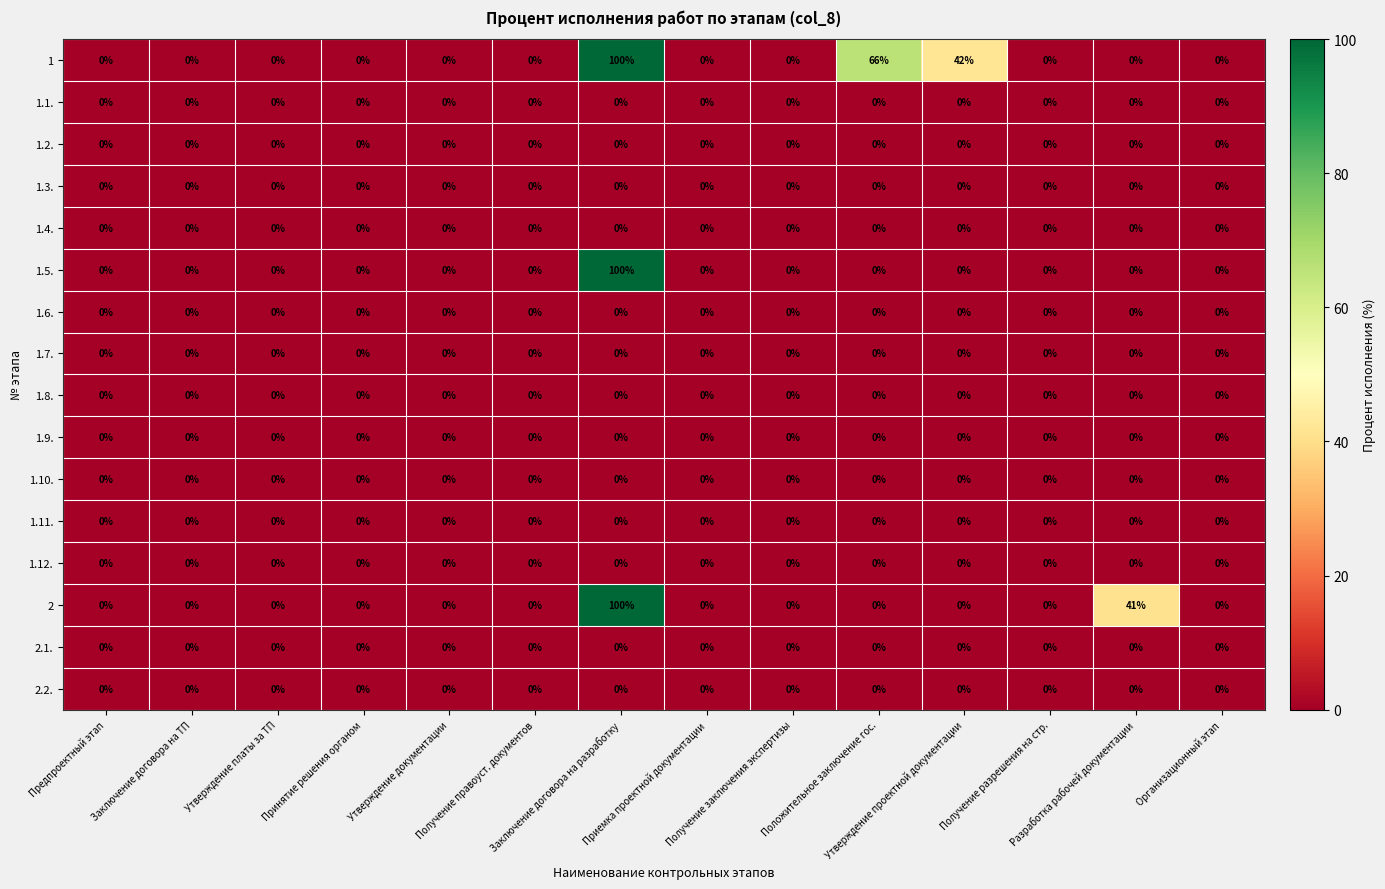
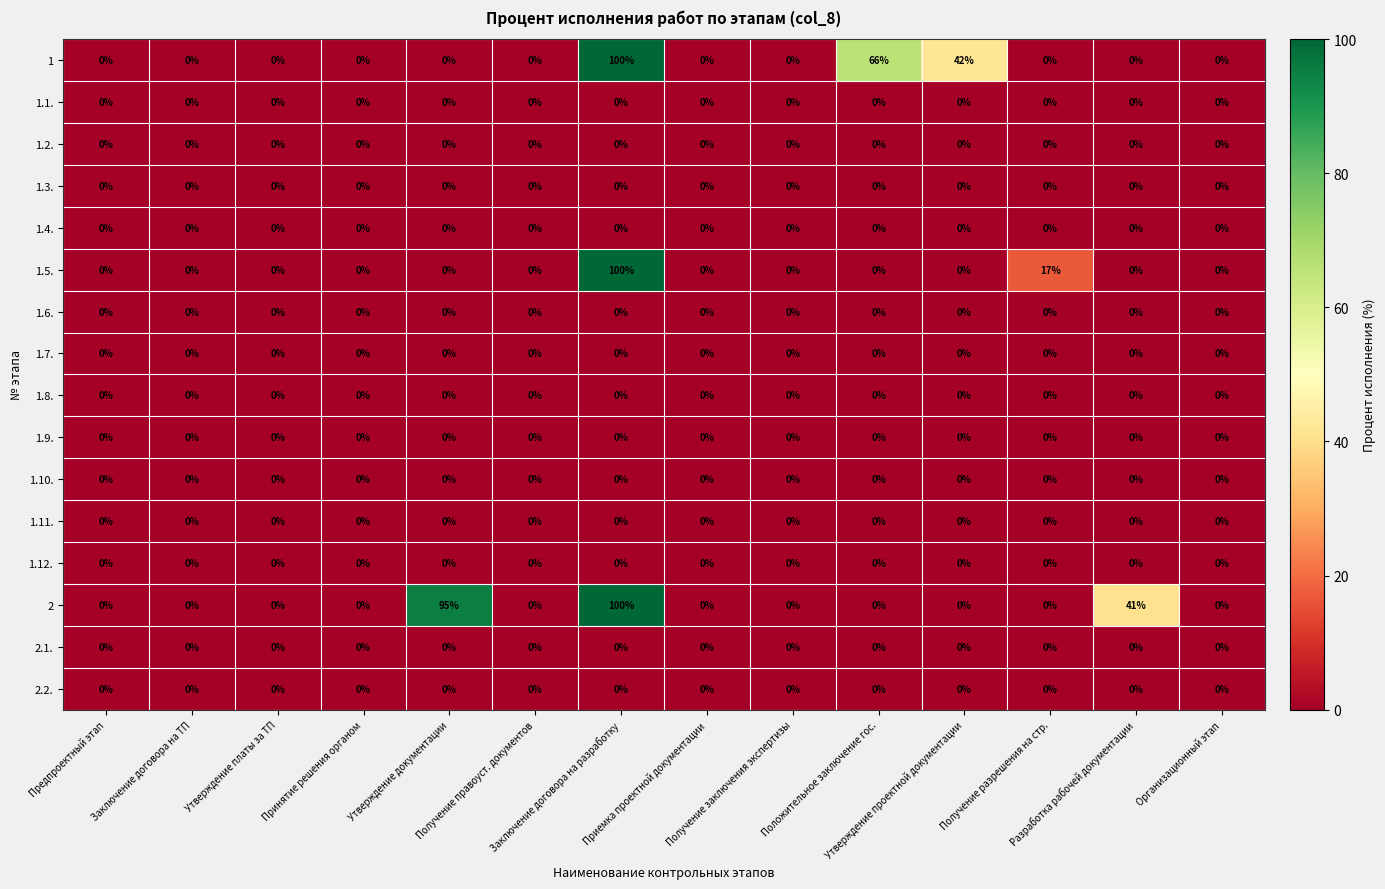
1.5., Получение разрешения на стр.: 0% -> 17%
2, Утверждение документации: 0% -> 95%
